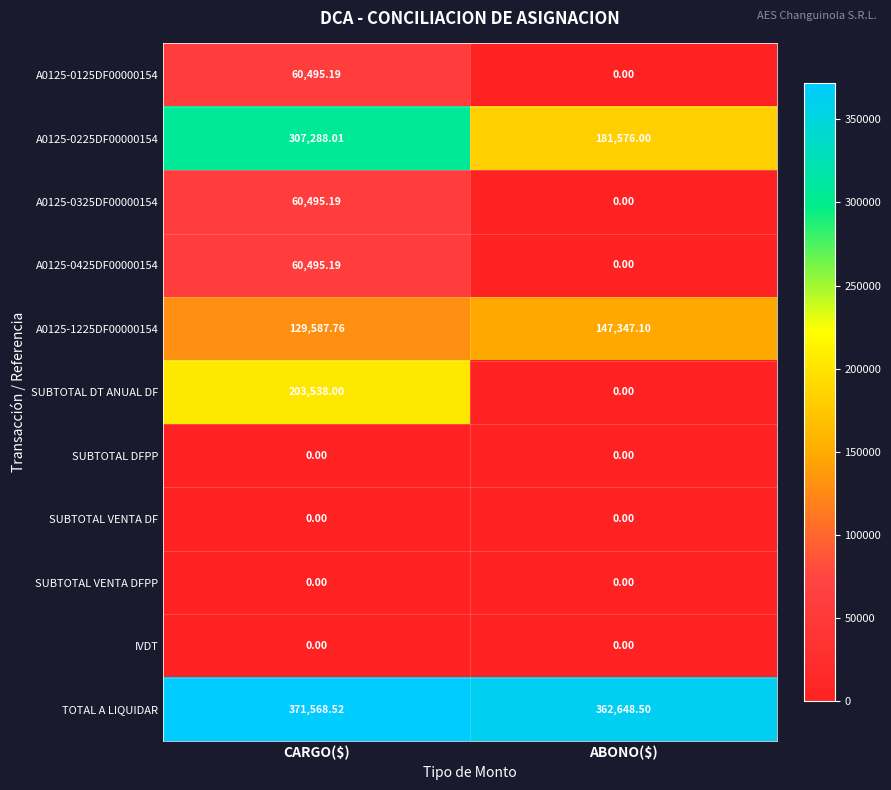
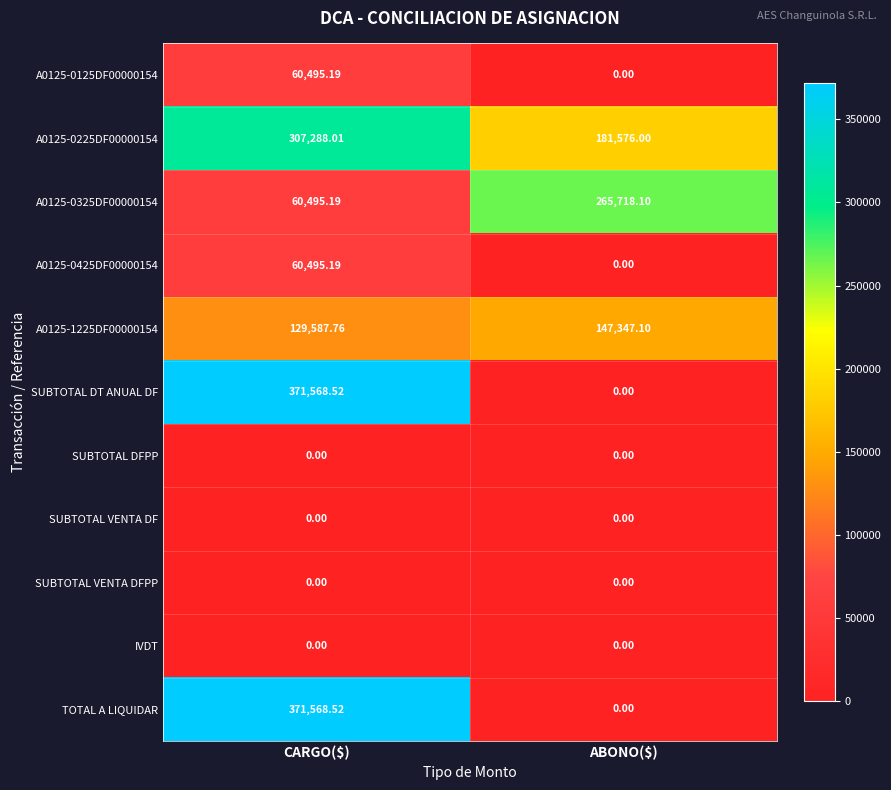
A0125-0325DF00000154, ABONO($): 0.00 -> 265,718.10
SUBTOTAL DT ANUAL DF, CARGO($): 203,538.00 -> 371,568.52
TOTAL A LIQUIDAR, ABONO($): 362,648.50 -> 0.00
